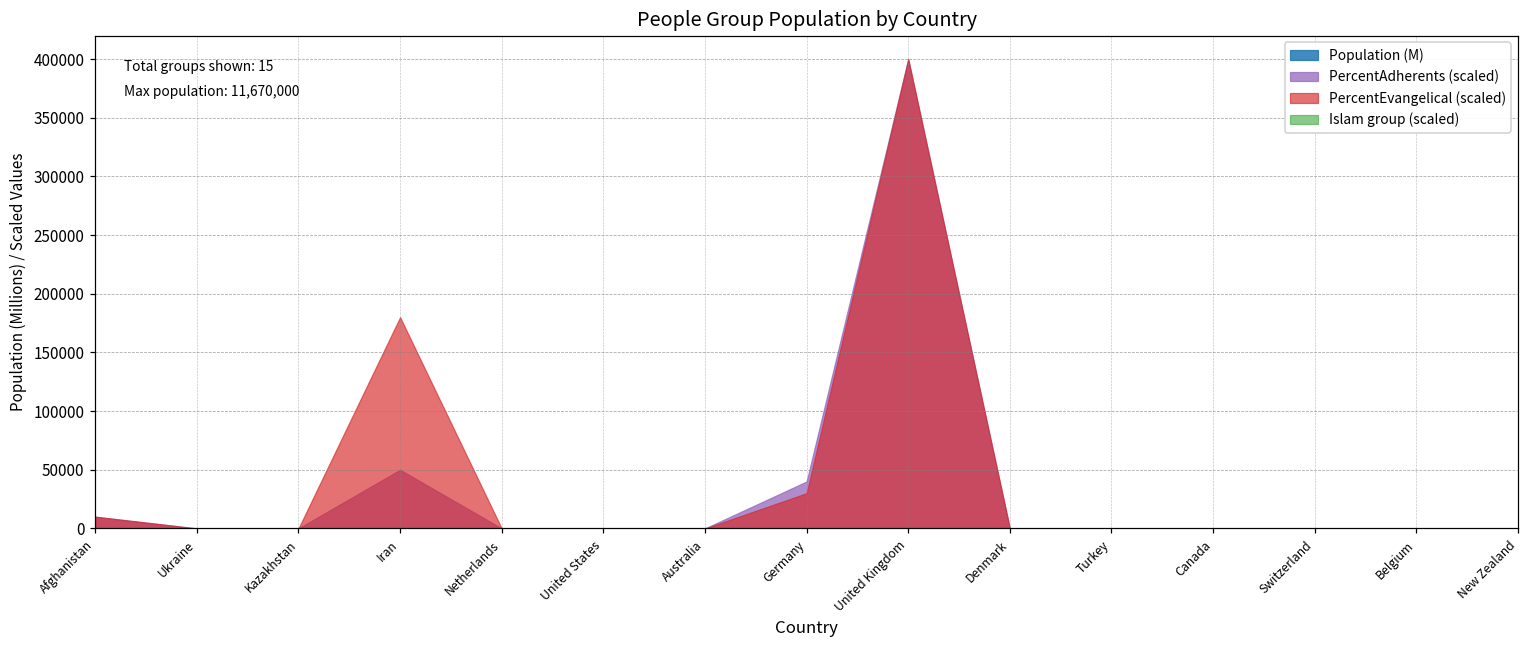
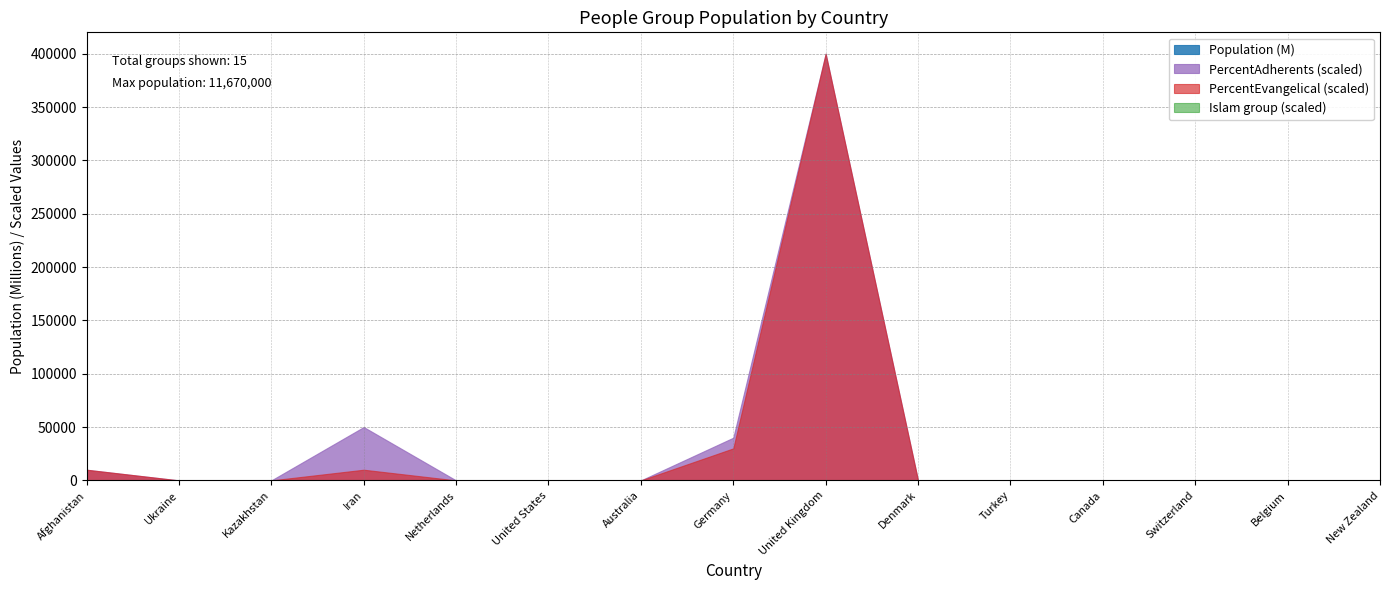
PercentEvangelical (scaled), Iran: 180000 -> 10000
